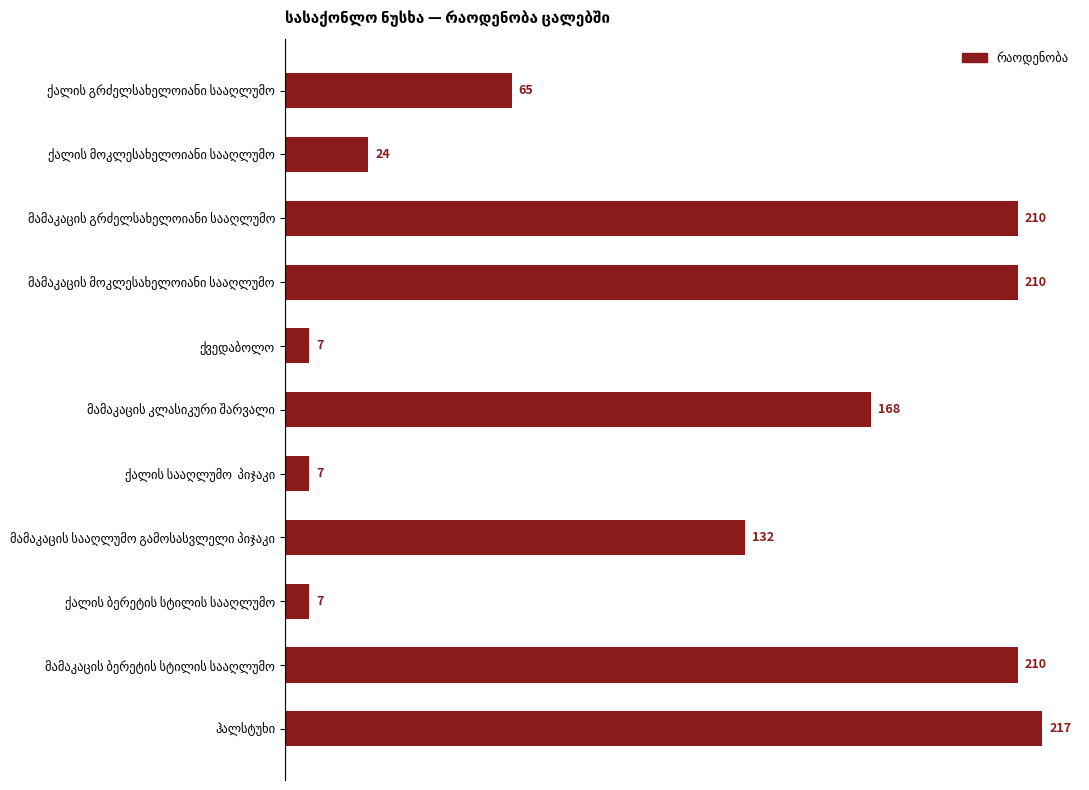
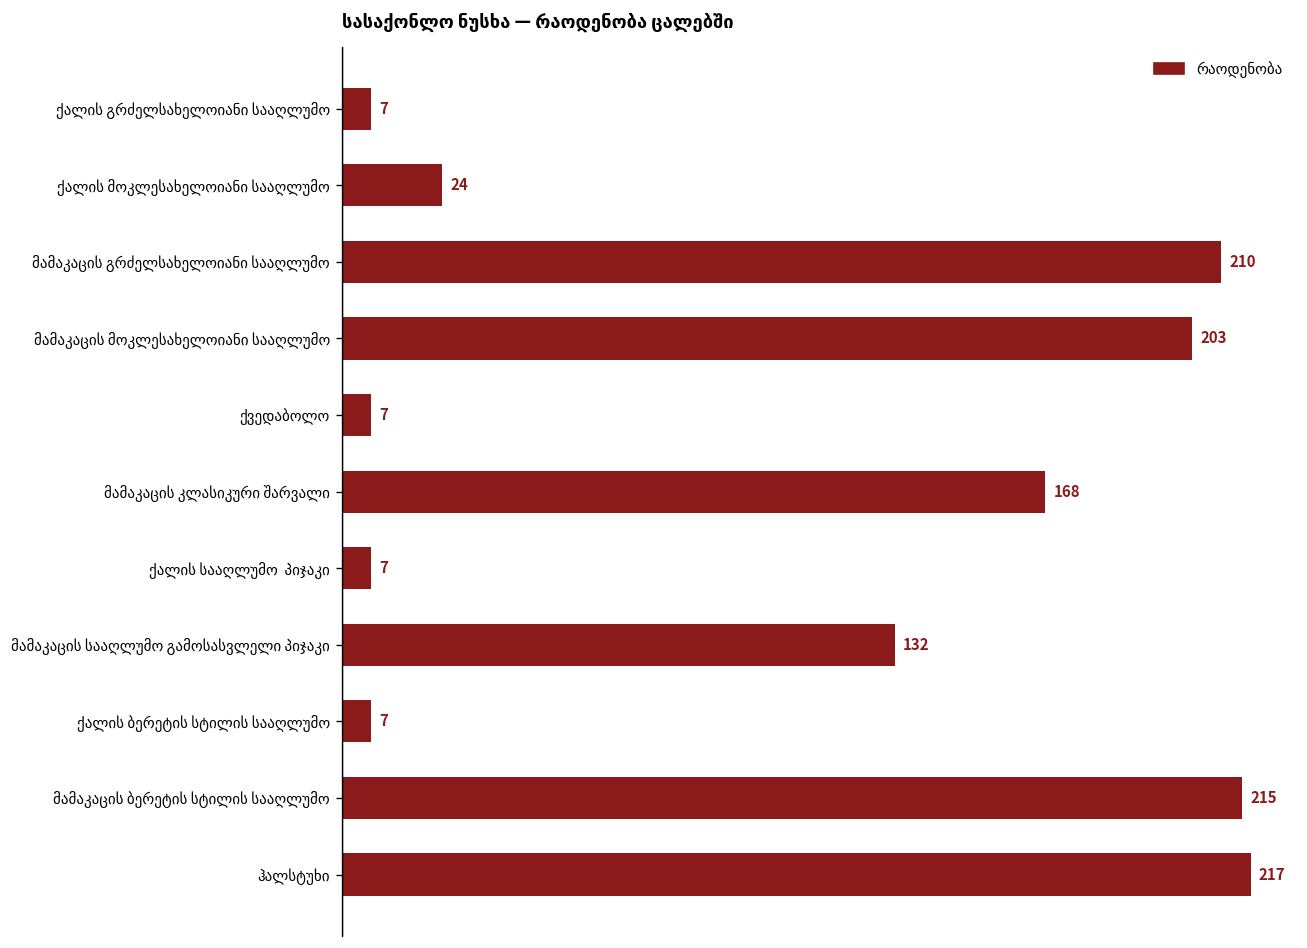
ქალის გრძელსახელოიანი სააღლუმო: 65 -> 7
მამაკაცის მოკლესახელოიანი სააღლუმო: 210 -> 203
მამაკაცის ბერეტის სტილის სააღლუმო: 210 -> 215
